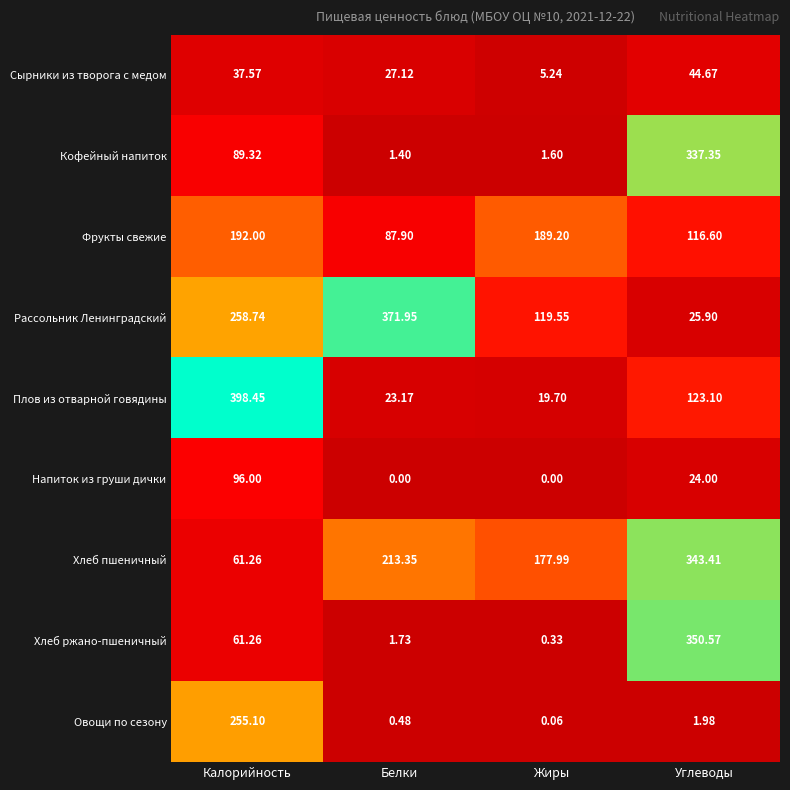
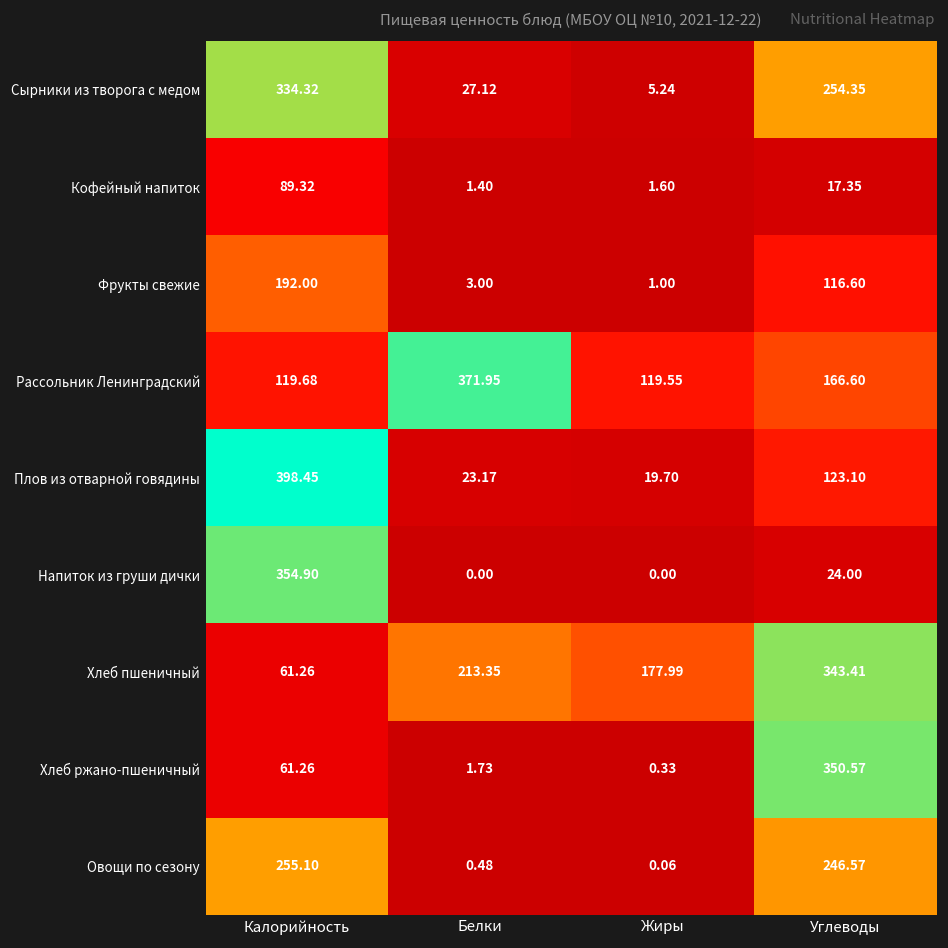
Сырники из творога с медом, Калорийность: 37.57 -> 334.32
Сырники из творога с медом, Углеводы: 44.67 -> 254.35
Кофейный напиток, Углеводы: 337.35 -> 17.35
Фрукты свежие, Белки: 87.90 -> 3.00
Фрукты свежие, Жиры: 189.20 -> 1.00
Рассольник Ленинградский, Калорийность: 258.74 -> 119.68
Рассольник Ленинградский, Углеводы: 25.90 -> 166.60
Напиток из груши дички, Калорийность: 96.00 -> 354.90
Овощи по сезону, Углеводы: 1.98 -> 246.57
